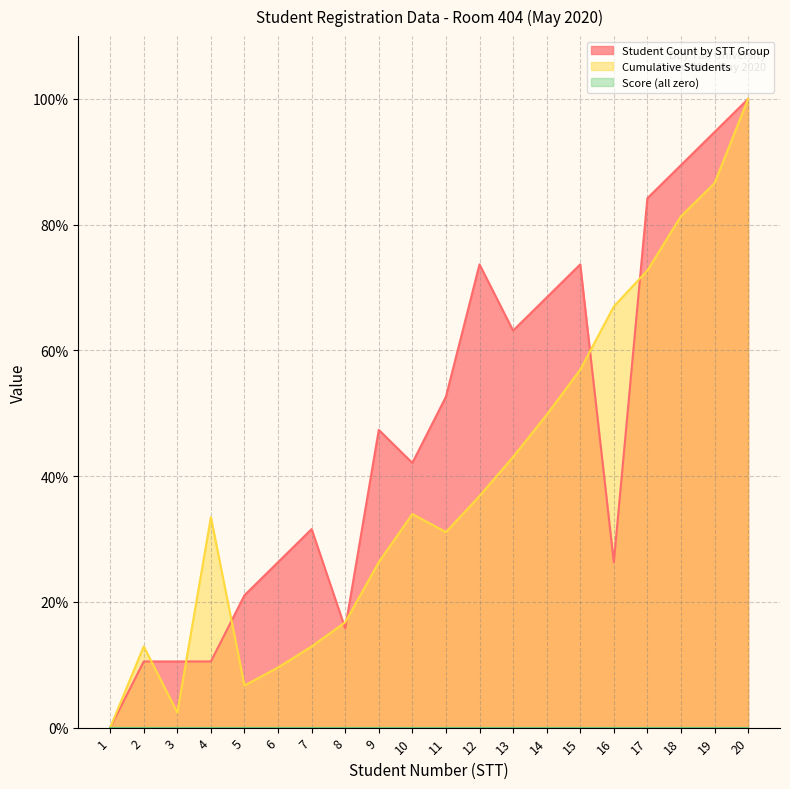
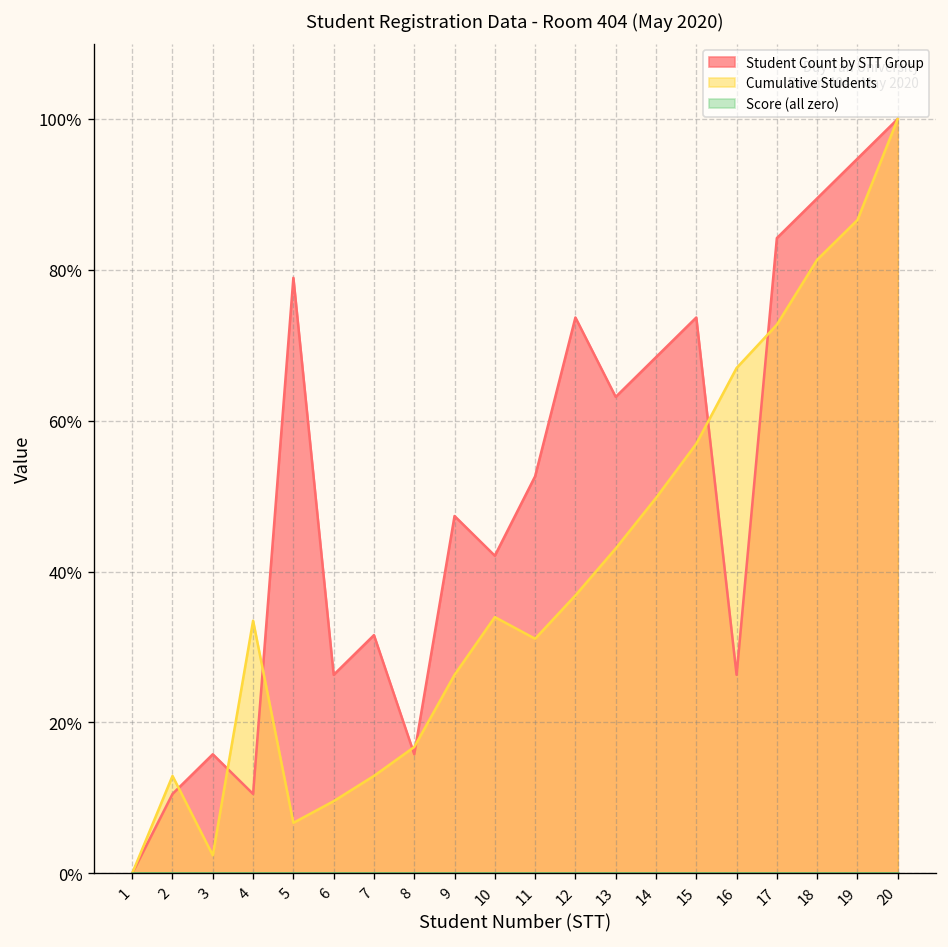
Student Count by STT Group, 3: 11% -> 16%
Student Count by STT Group, 5: 21% -> 79%
